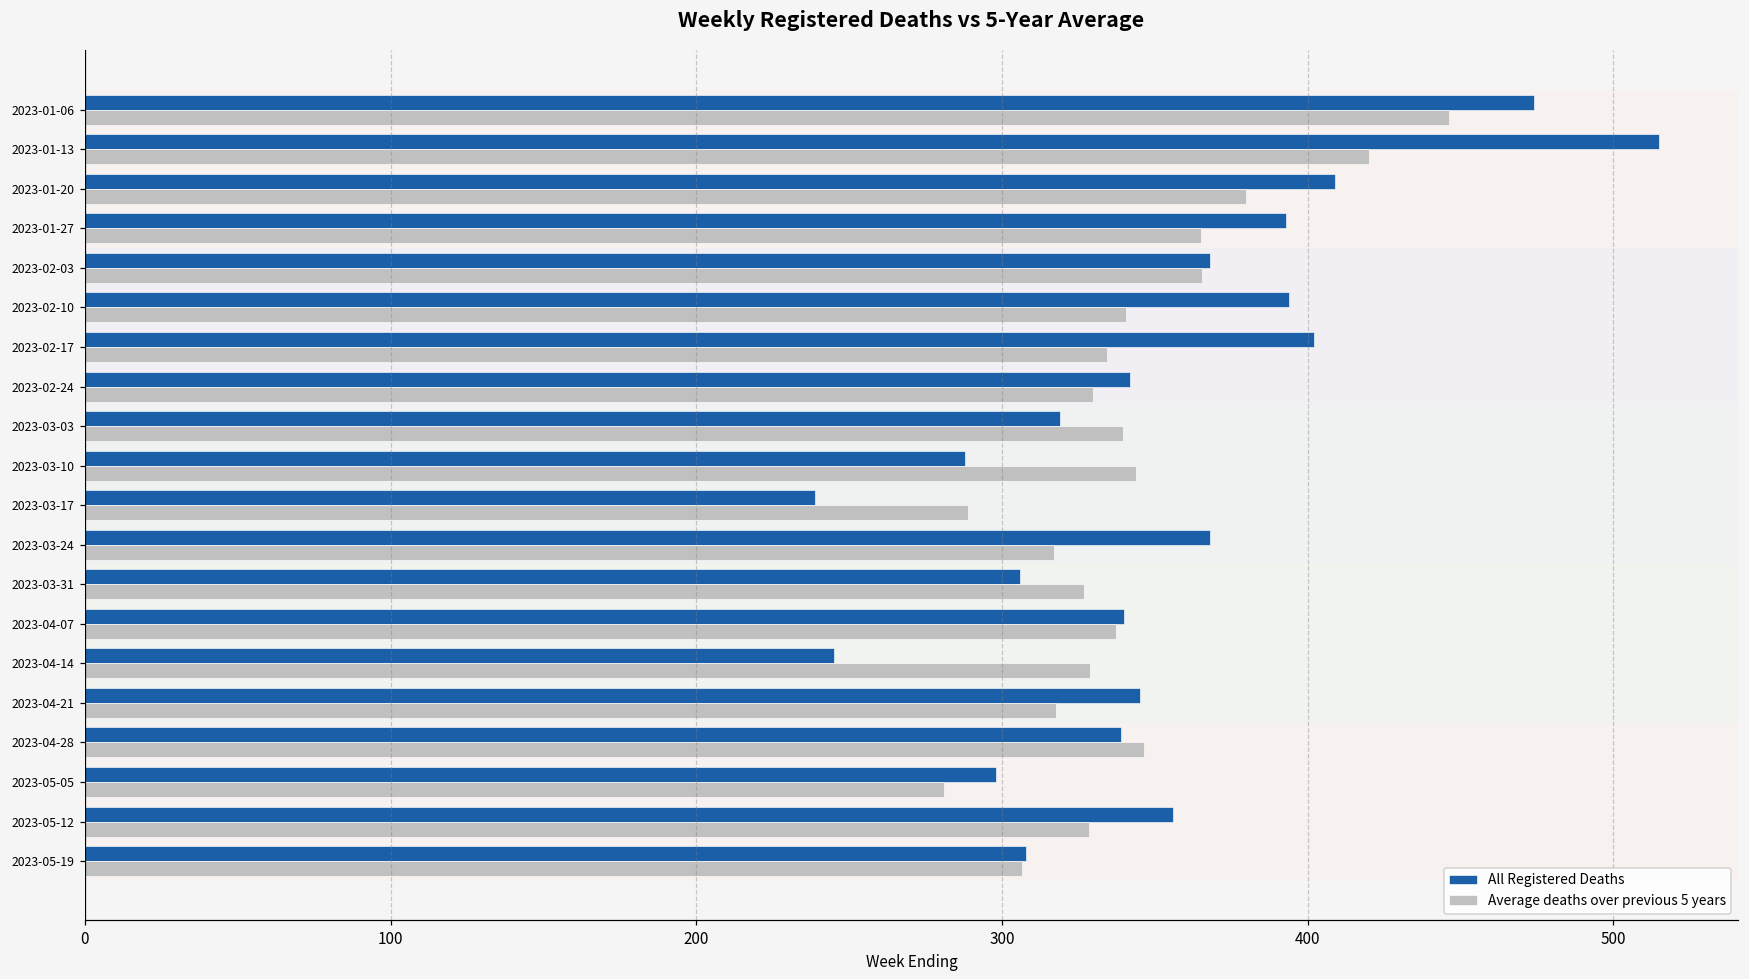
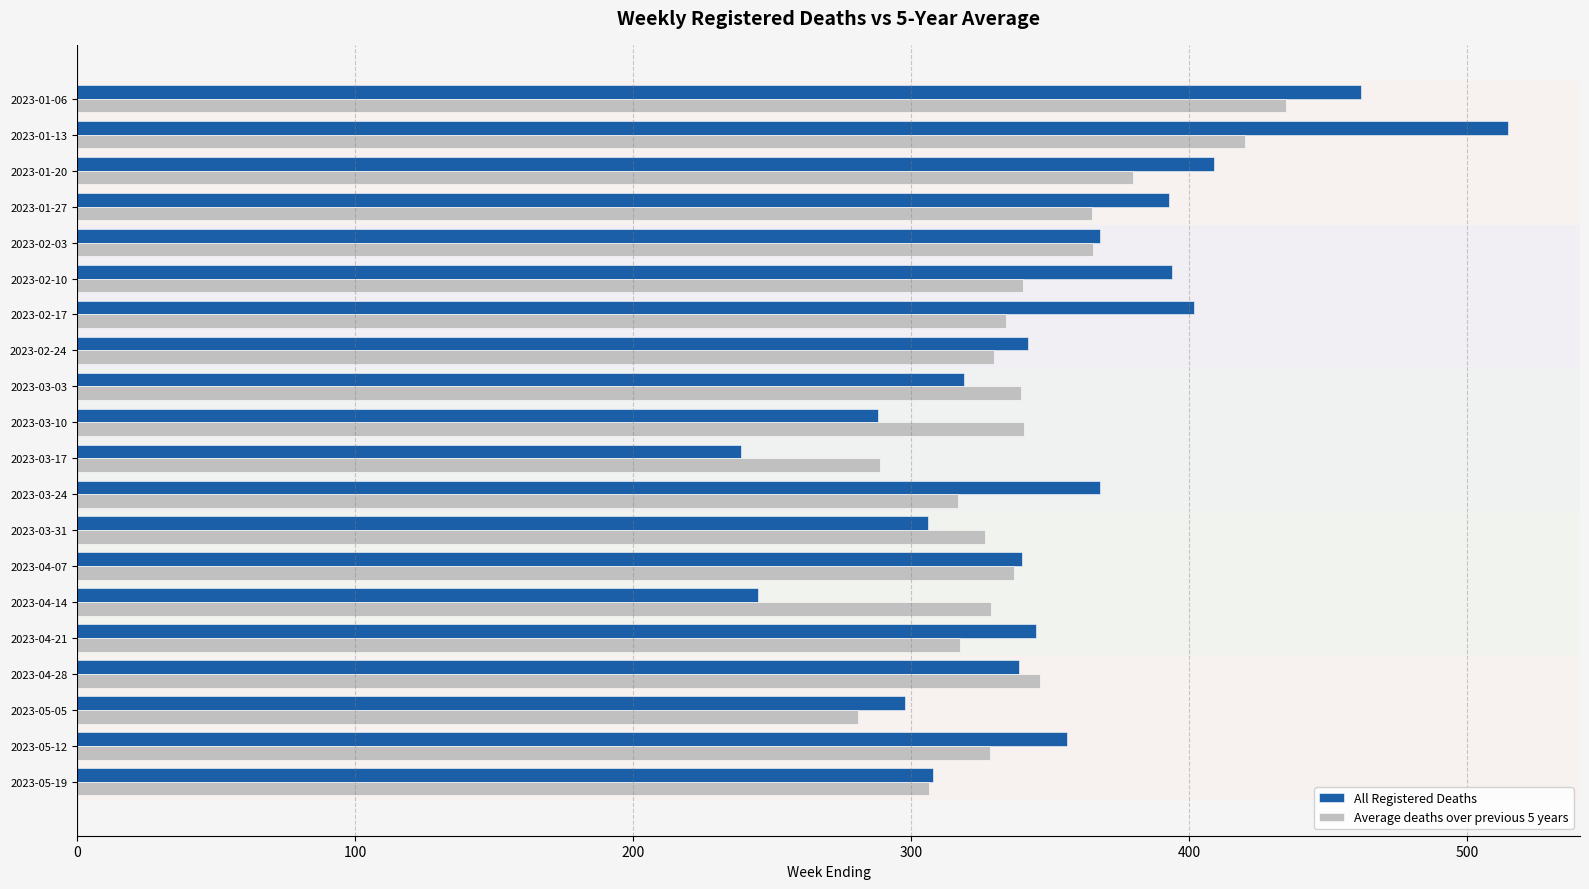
All Registered Deaths, 2023-01-06: 474 -> 462
Average deaths over previous 5 years, 2023-01-06: 446 -> 435
Average deaths over previous 5 years, 2023-03-10: 344 -> 341
